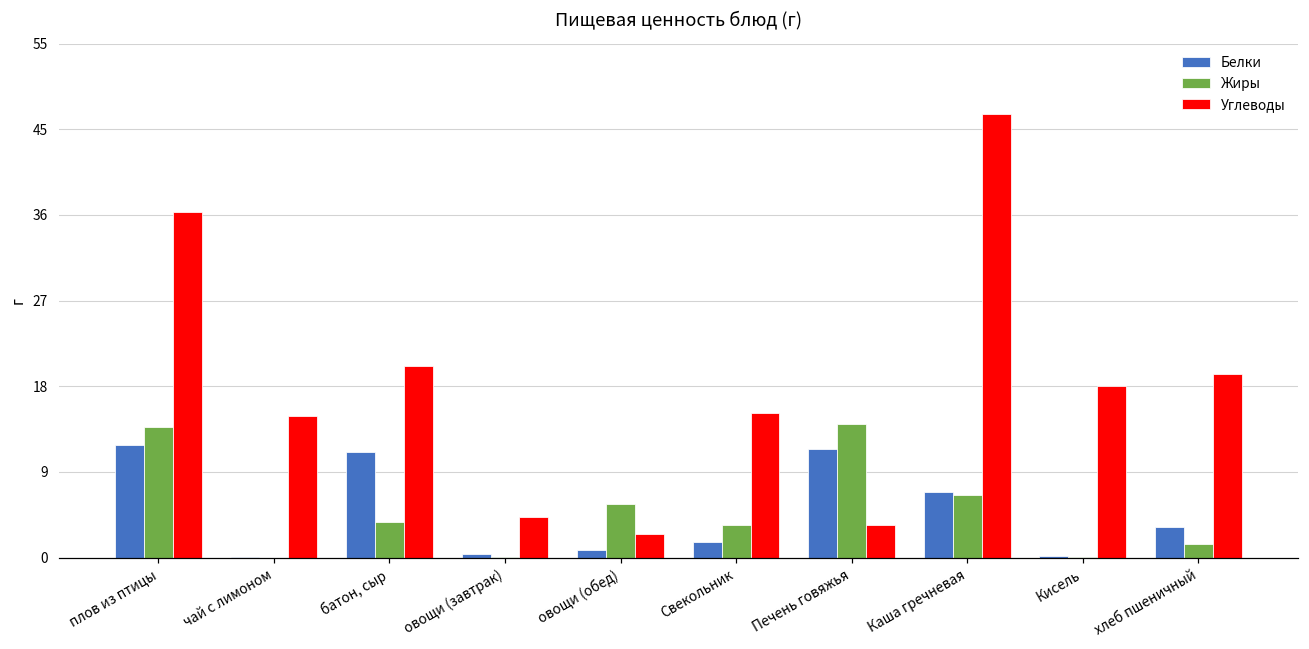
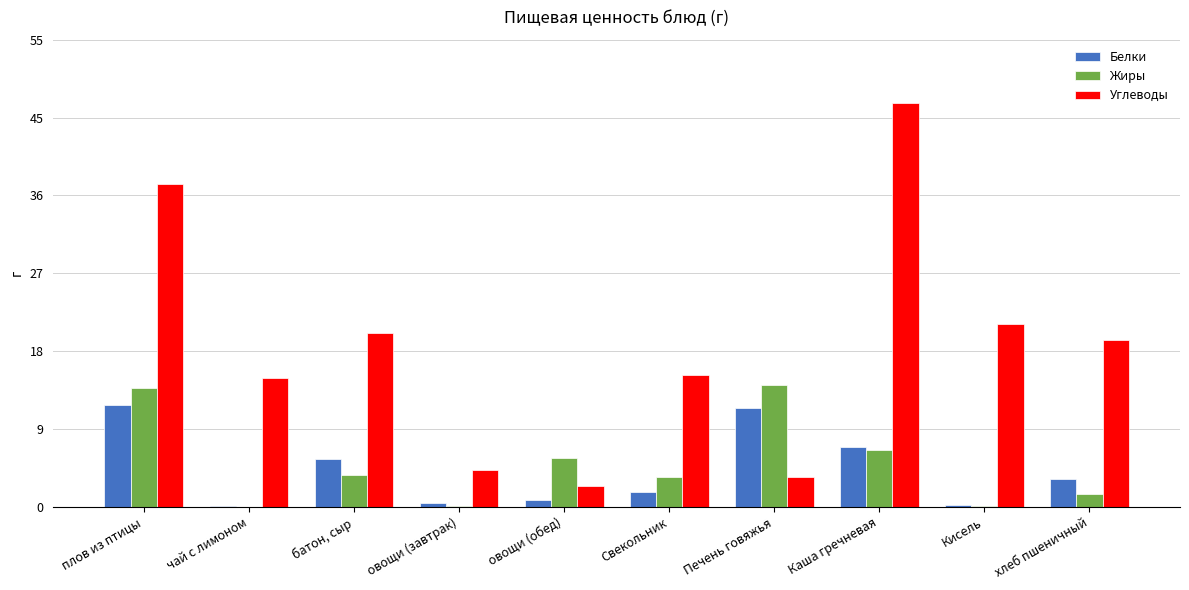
Углеводы, плов из птицы: 37 -> 38
Белки, батон, сыр: 11 -> 6
Углеводы, Кисель: 18 -> 22
